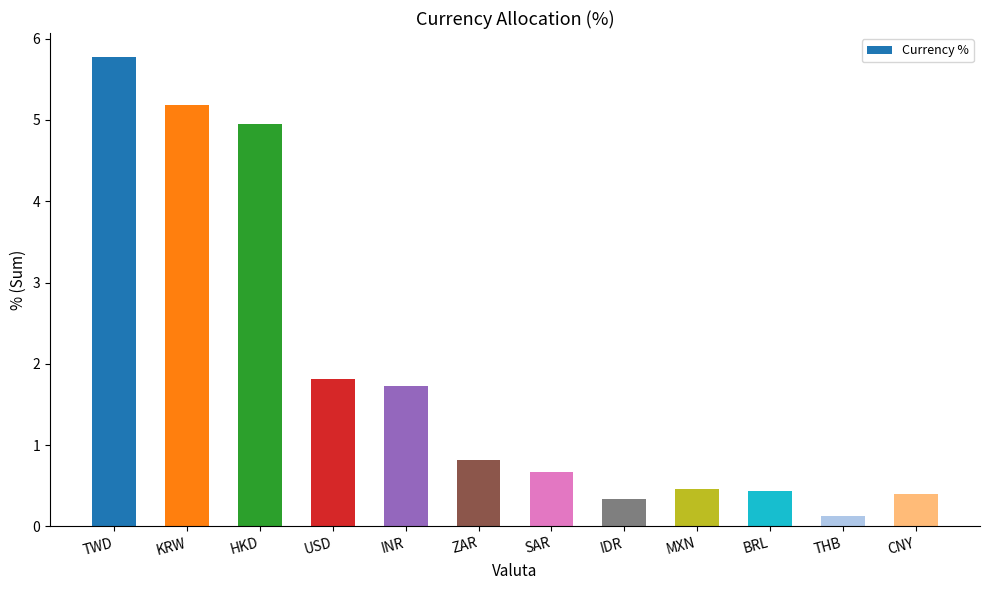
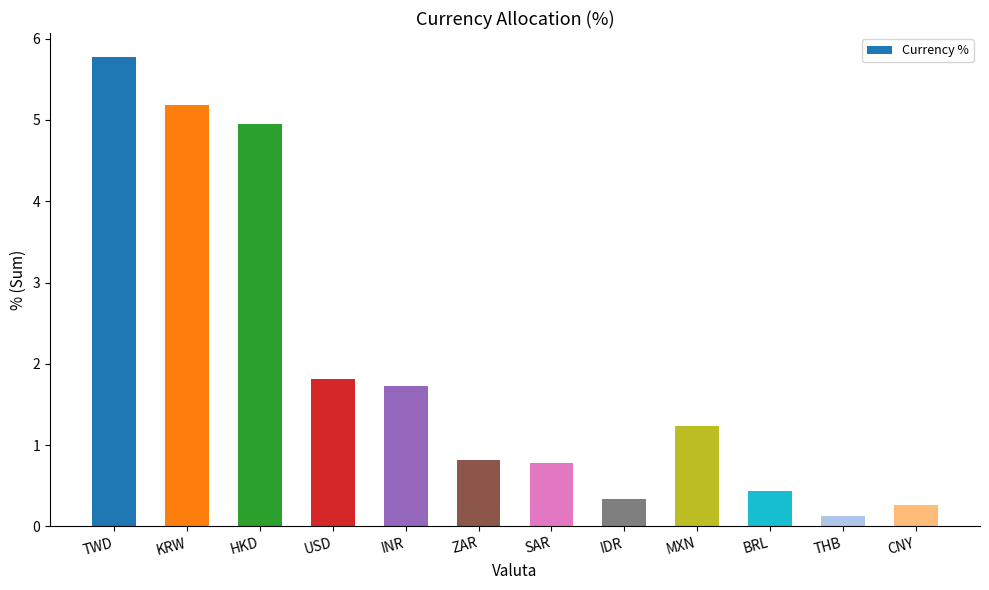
SAR: 0.7 -> 0.8
MXN: 0.5 -> 1.2
CNY: 0.4 -> 0.3
